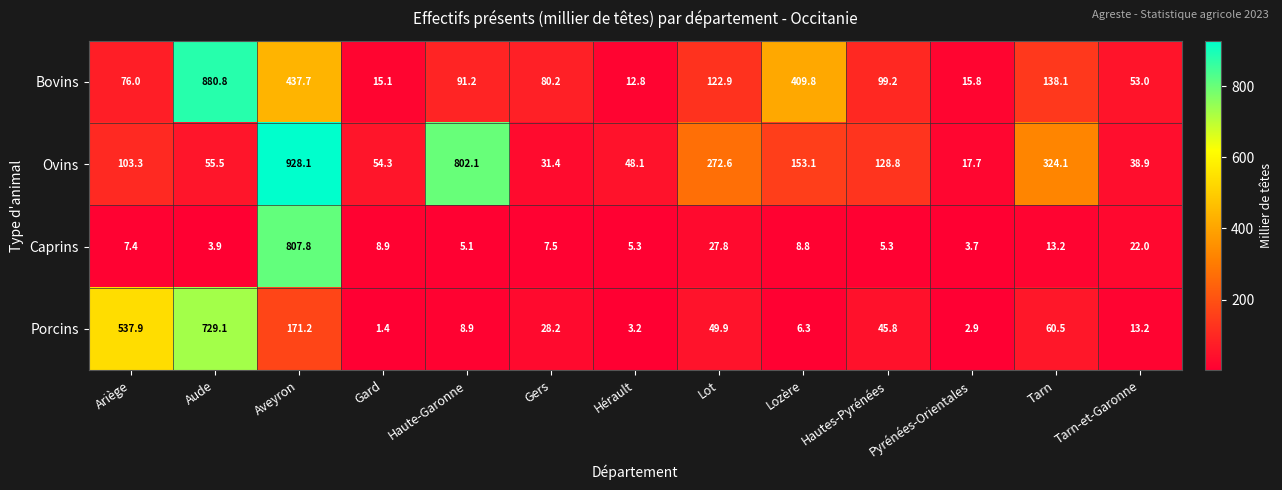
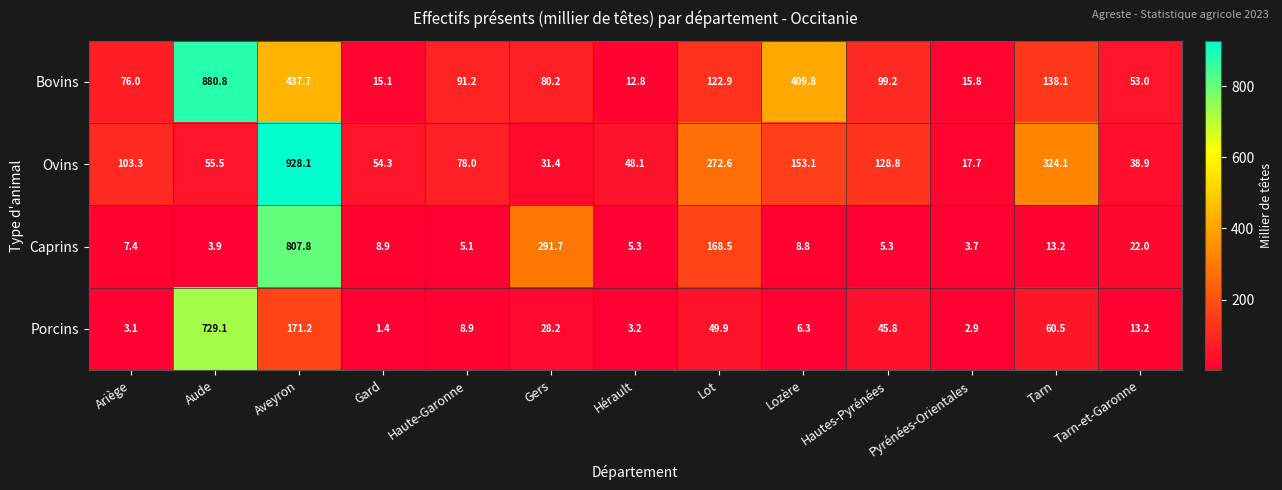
Ovins, Haute-Garonne: 802.1 -> 78.0
Caprins, Gers: 7.5 -> 291.7
Caprins, Lot: 27.8 -> 168.5
Porcins, Ariège: 537.9 -> 3.1
